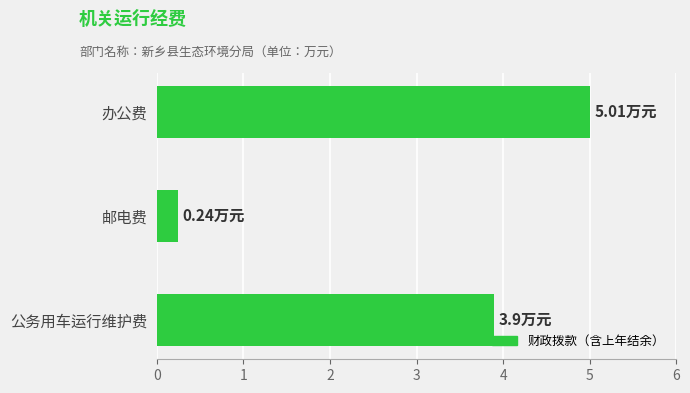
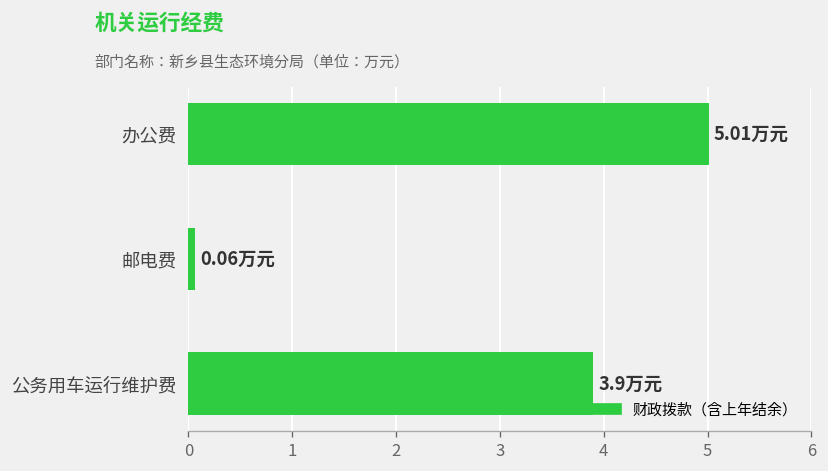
邮电费: 0.24 -> 0.06
